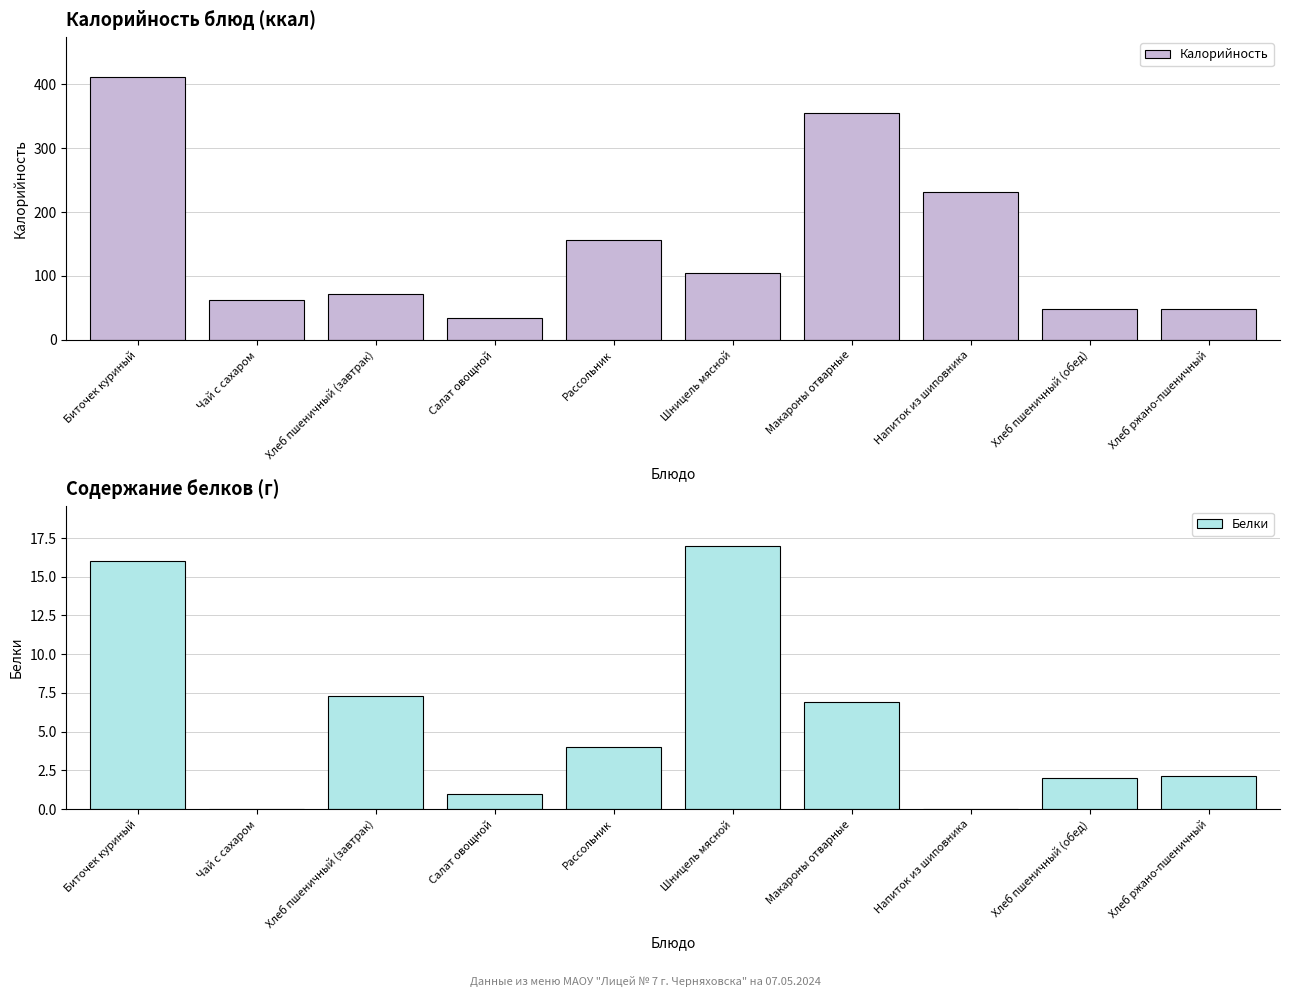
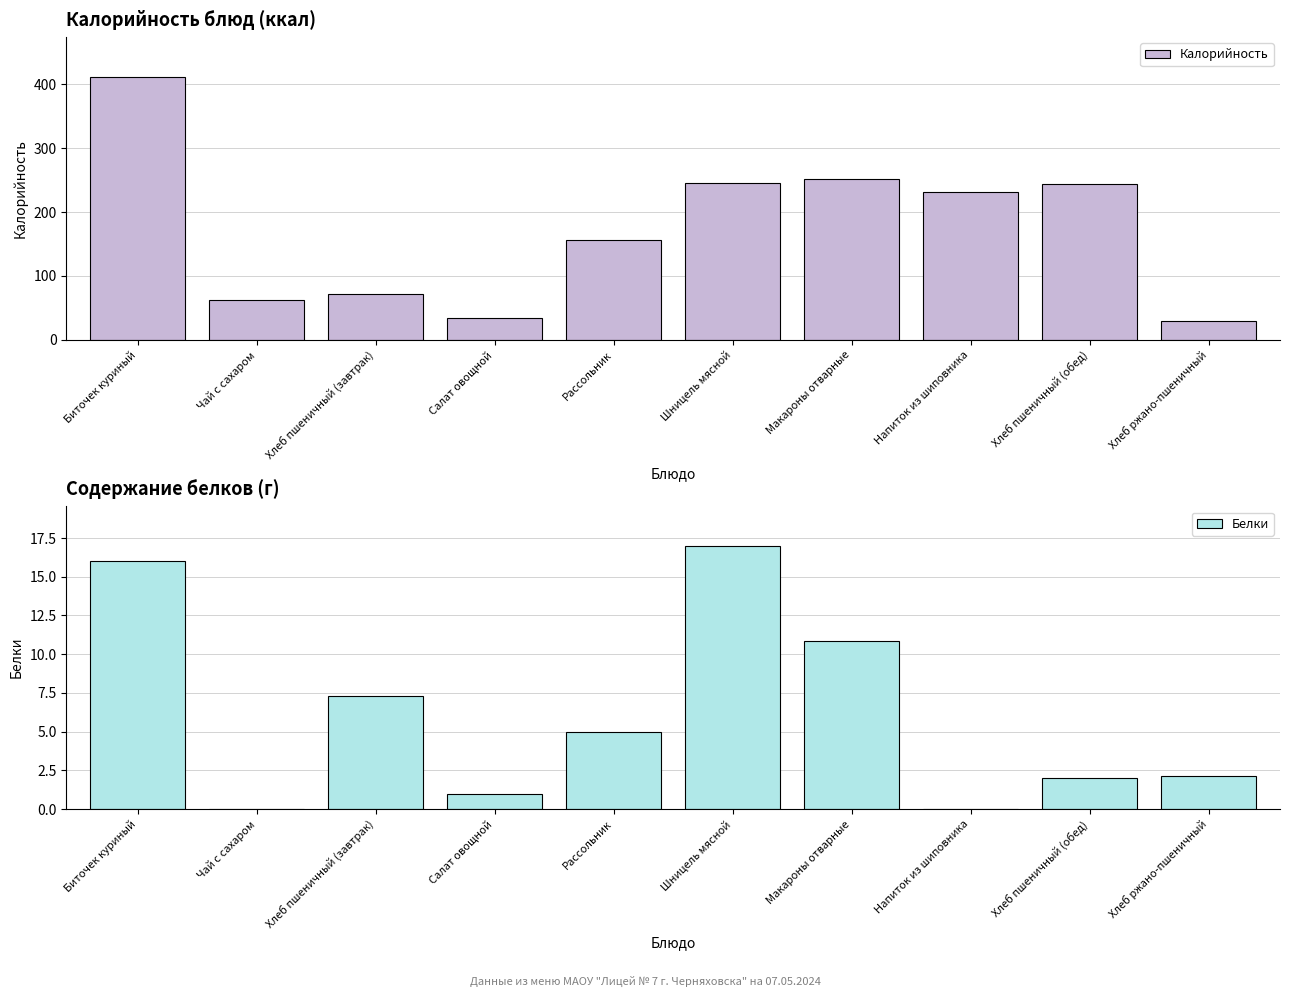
Калорийность блюд (ккал), Шницель мясной: 100 -> 250
Калорийность блюд (ккал), Макароны отварные: 360 -> 250
Калорийность блюд (ккал), Хлеб пшеничный (обед): 50 -> 240
Калорийность блюд (ккал), Хлеб ржано-пшеничный: 50 -> 30
Содержание белков (г), Рассольник: 4 -> 5
Содержание белков (г), Макароны отварные: 6.9 -> 10.8
